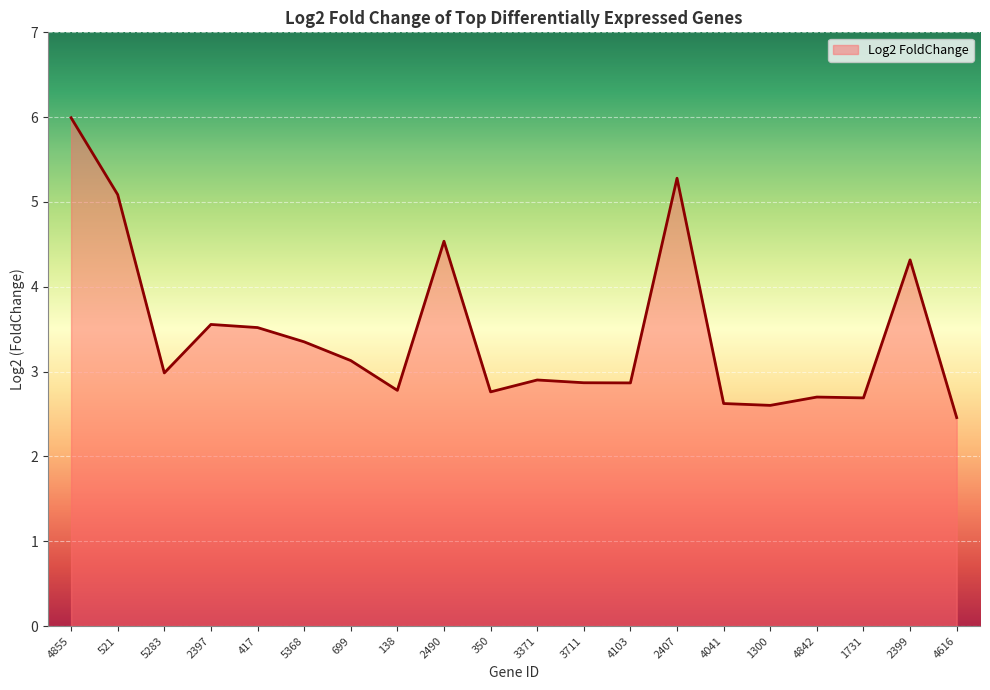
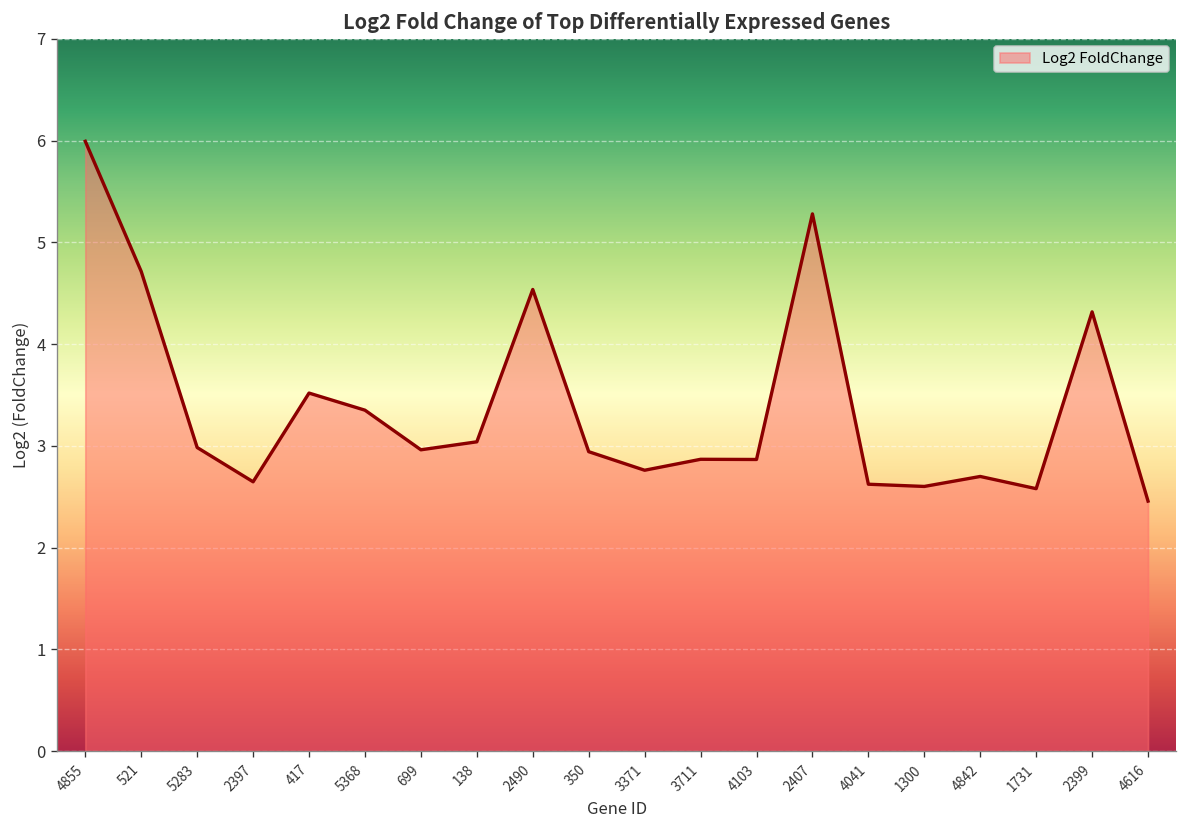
521: 5.1 -> 4.7
2397: 3.6 -> 2.6
699: 3.1 -> 3.0
138: 2.8 -> 3.0
350: 2.8 -> 2.9
3371: 2.9 -> 2.8
1731: 2.7 -> 2.6
